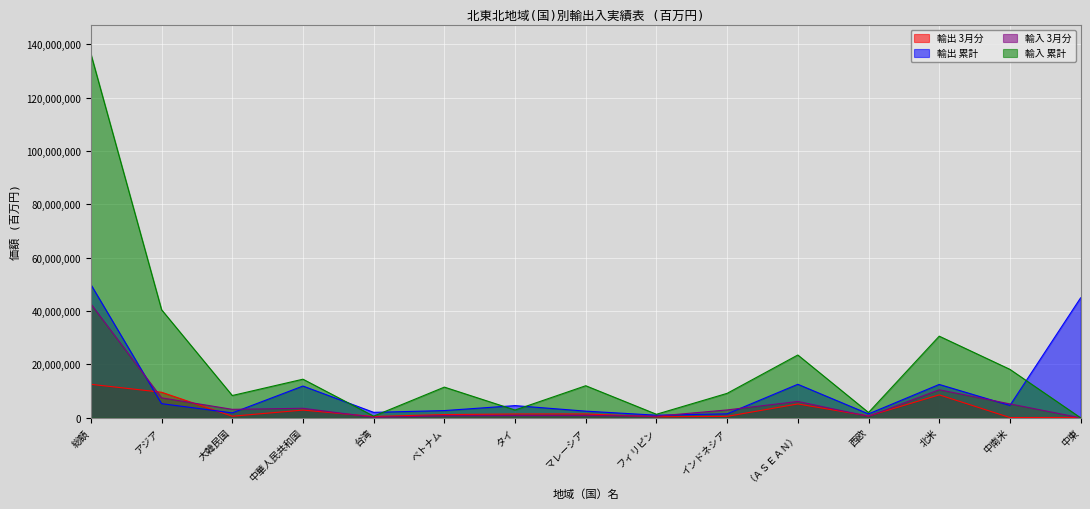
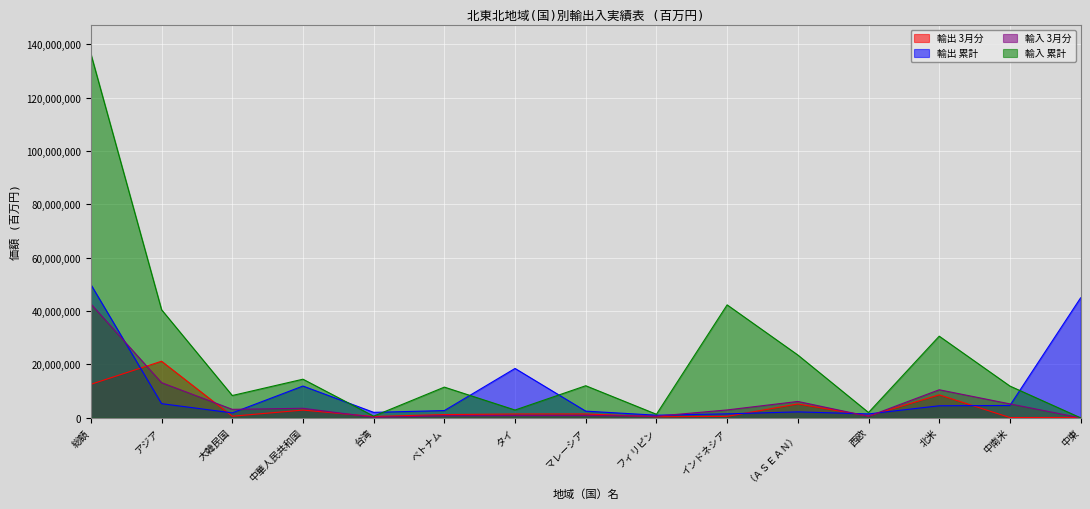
輸出 3月分, アジア: 10,000,000 -> 21,000,000
輸入 3月分, アジア: 7,000,000 -> 13,000,000
輸出 累計, タイ: 5,000,000 -> 19,000,000
輸入 累計, インドネシア: 9,000,000 -> 42,000,000
輸出 累計, （ＡＳＥＡＮ）: 13,000,000 -> 2,000,000
輸出 累計, 北米: 13,000,000 -> 5,000,000
輸入 累計, 中南米: 18,000,000 -> 12,000,000
